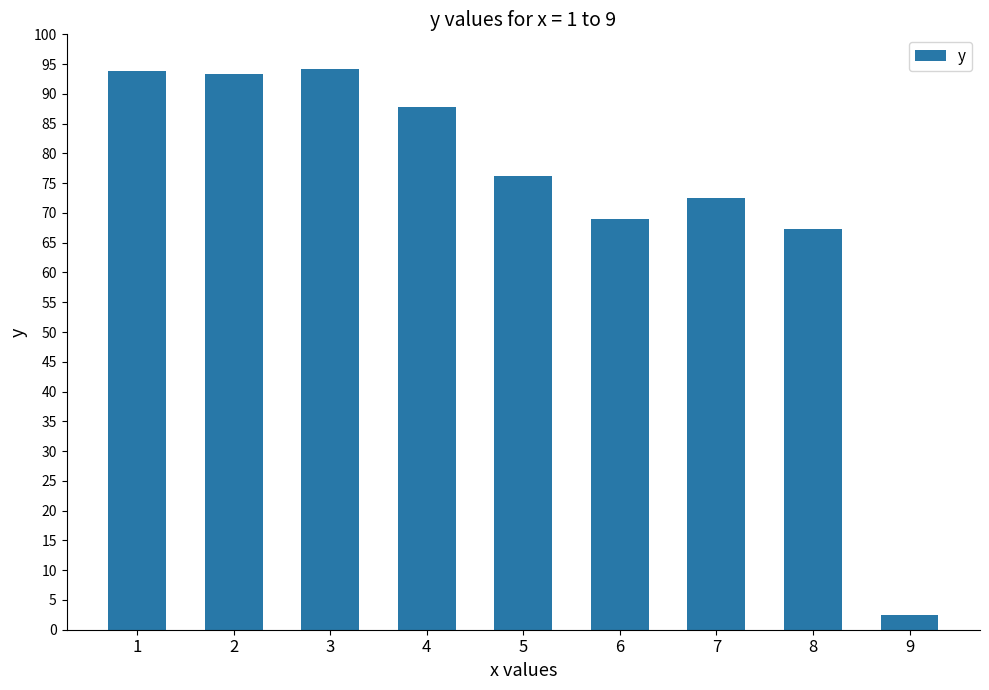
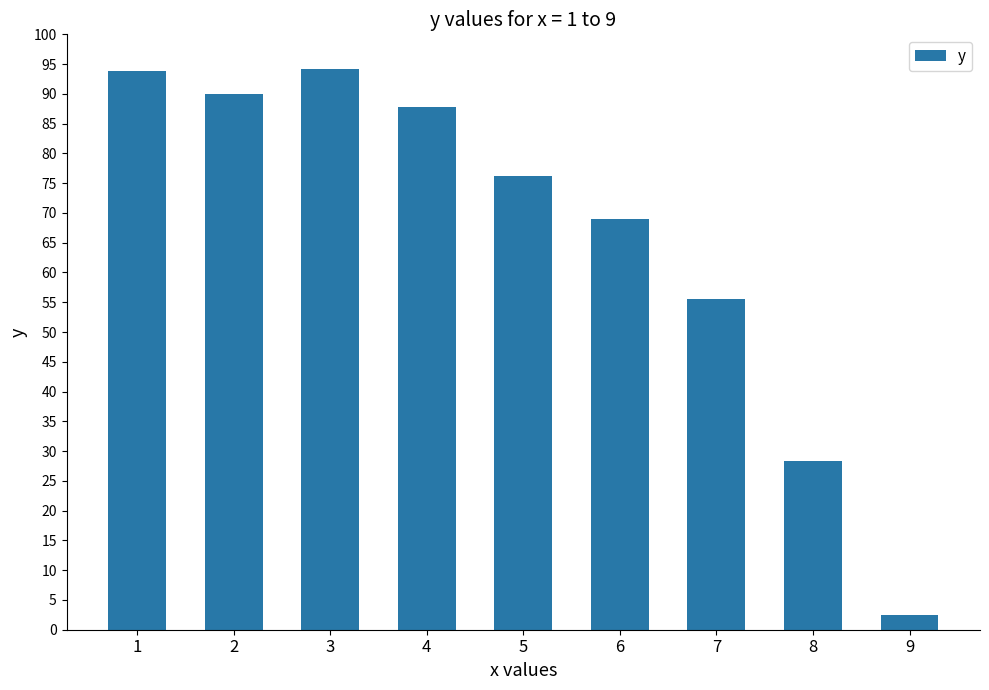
2: 93 -> 90
7: 72 -> 55
8: 67 -> 28
